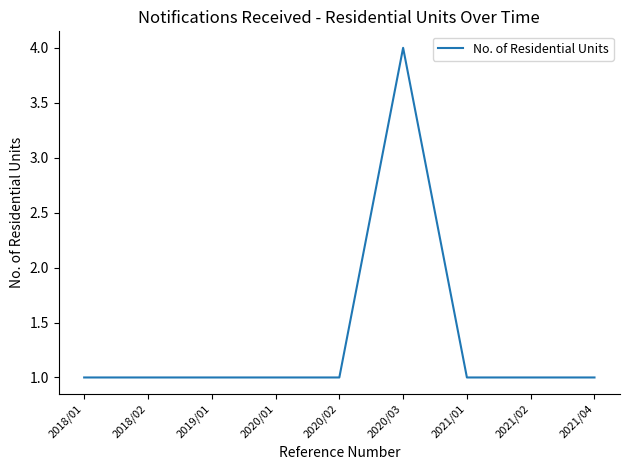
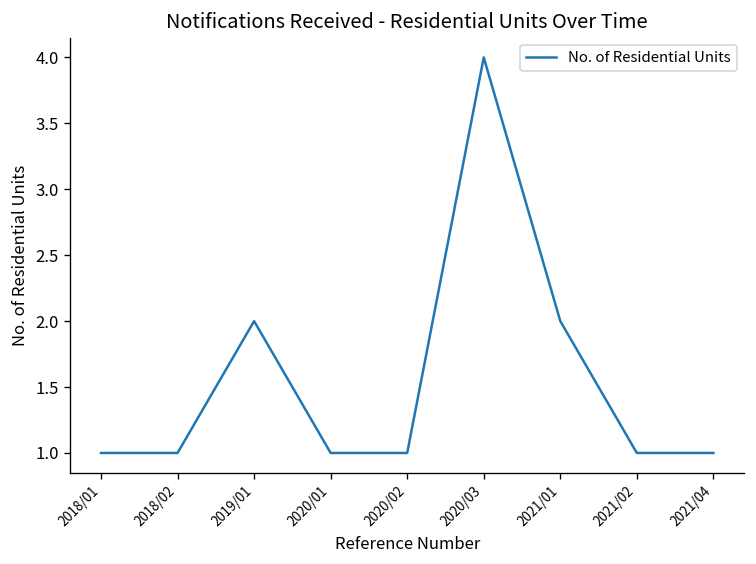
2019/01: 1 -> 2
2021/01: 1 -> 2
